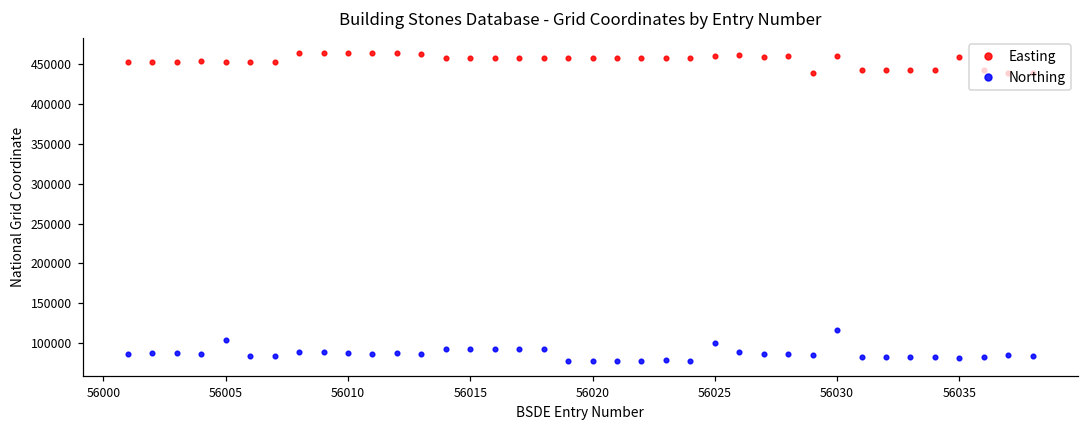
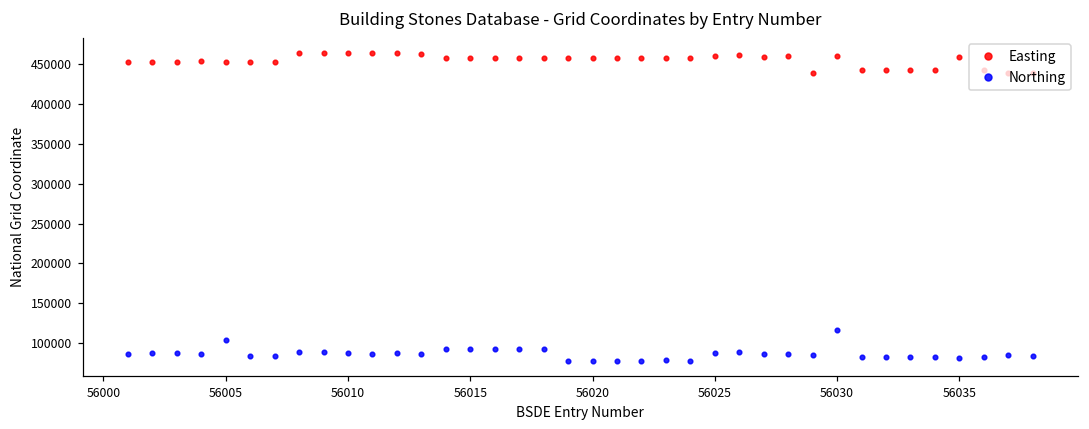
Northing, 56025: 100000 -> 90000
